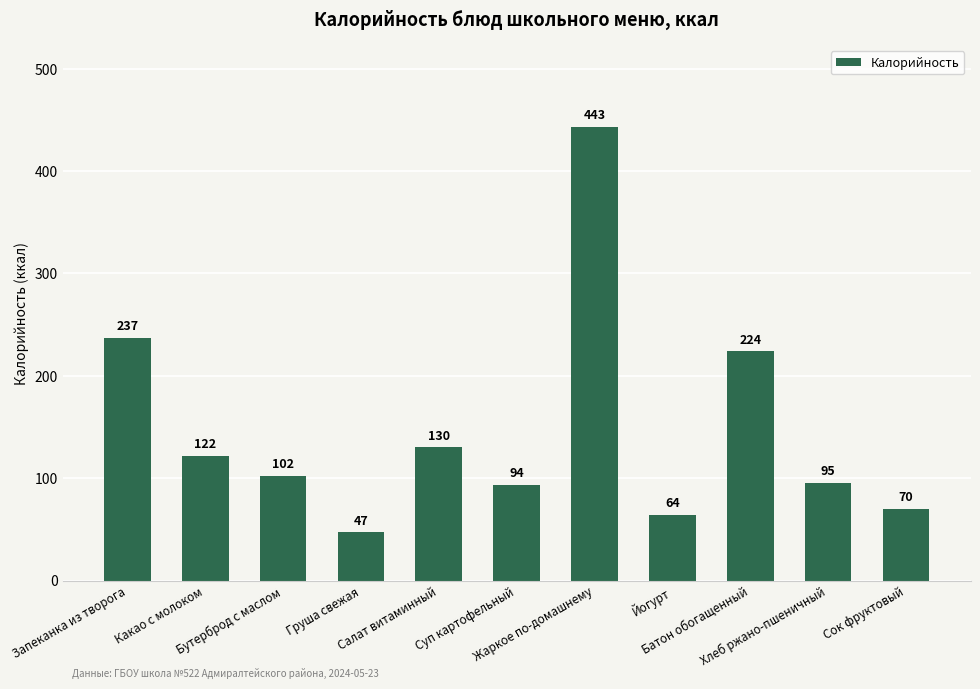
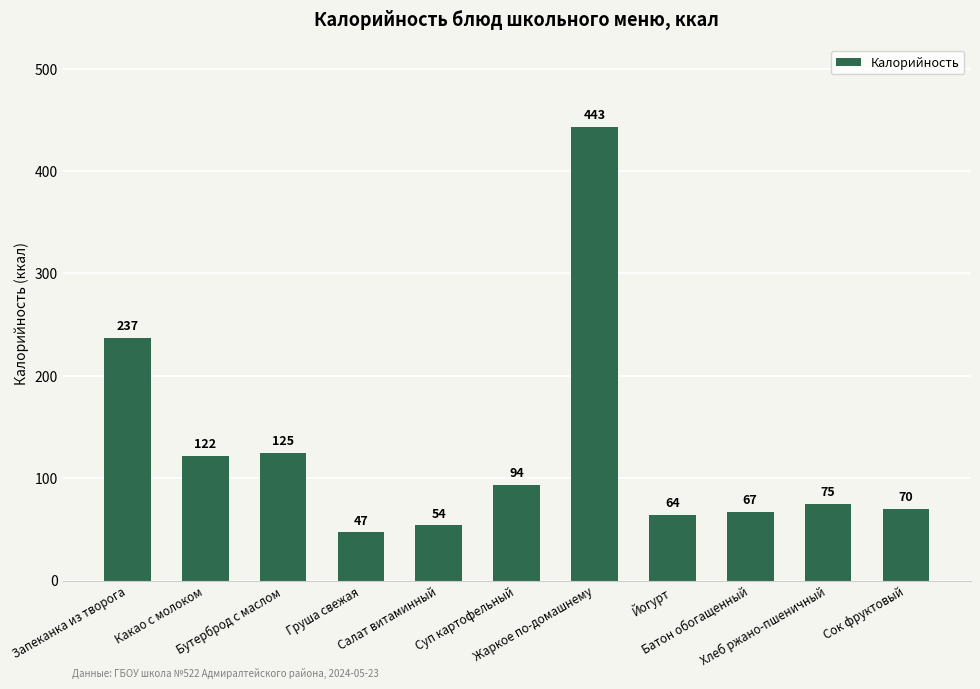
Бутерброд с маслом: 102 -> 125
Салат витаминный: 130 -> 54
Батон обогащенный: 224 -> 67
Хлеб ржано-пшеничный: 95 -> 75
